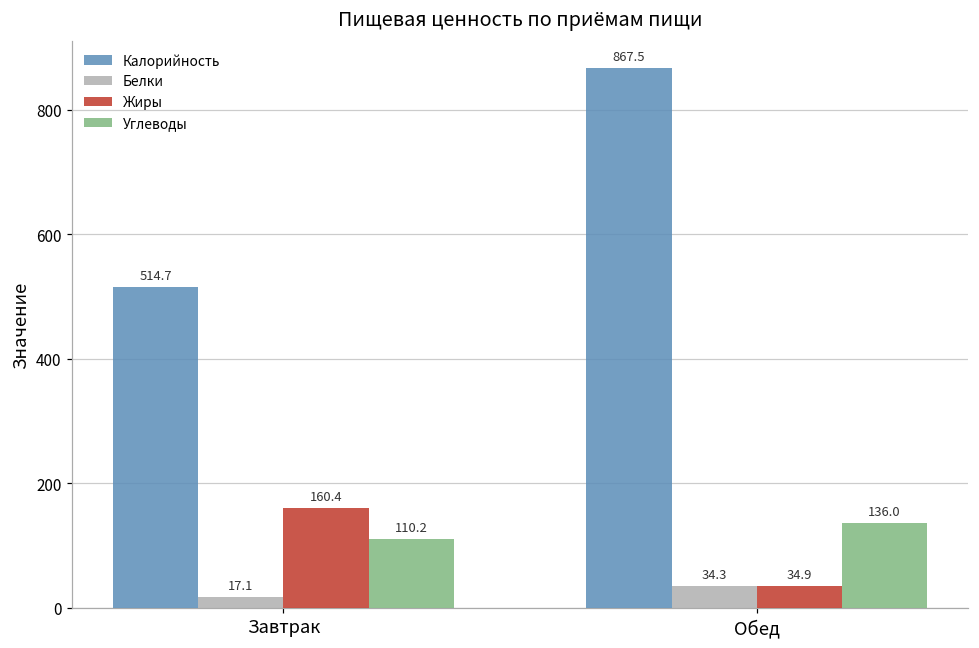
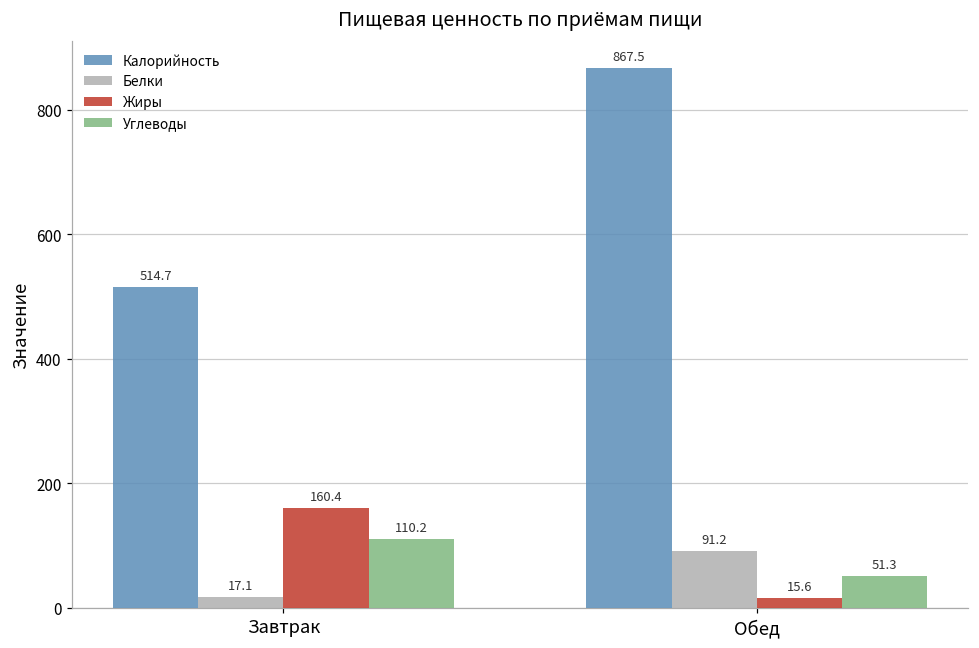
Белки, Обед: 34.3 -> 91.2
Жиры, Обед: 34.9 -> 15.6
Углеводы, Обед: 136.0 -> 51.3
